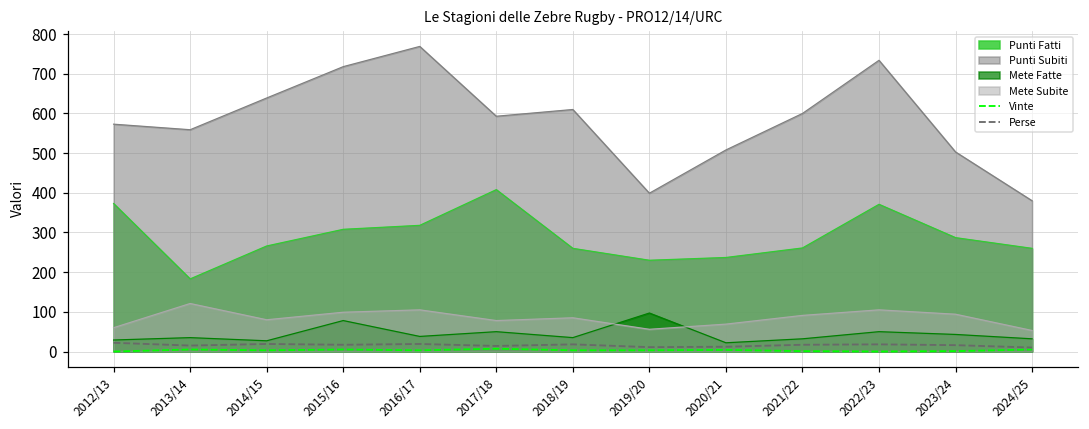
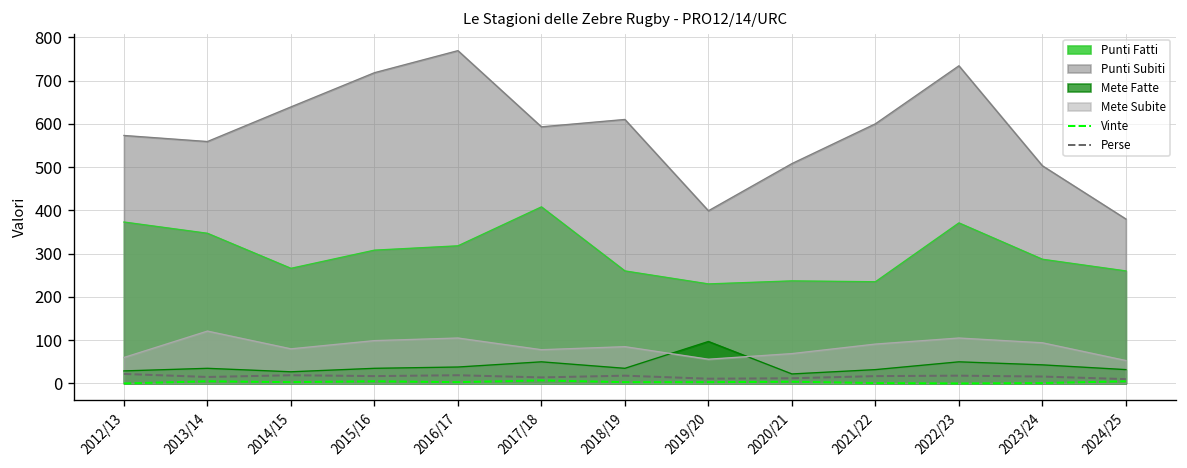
Punti Fatti, 2013/14: 180 -> 350
Mete Fatte, 2015/16: 80 -> 40
Punti Fatti, 2021/22: 260 -> 240
